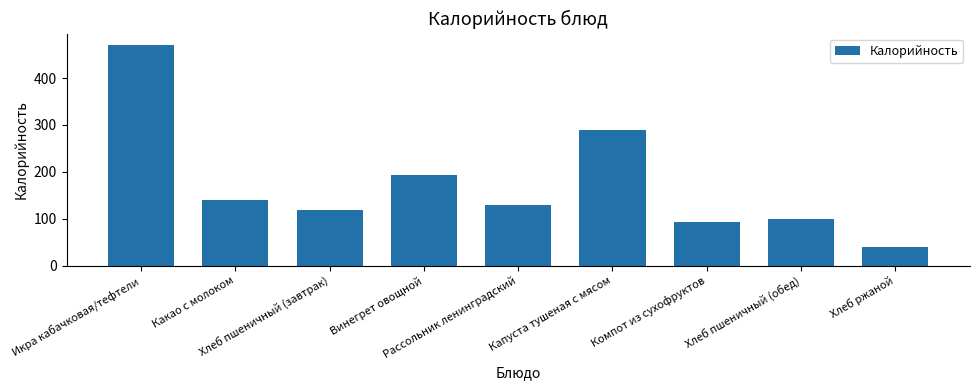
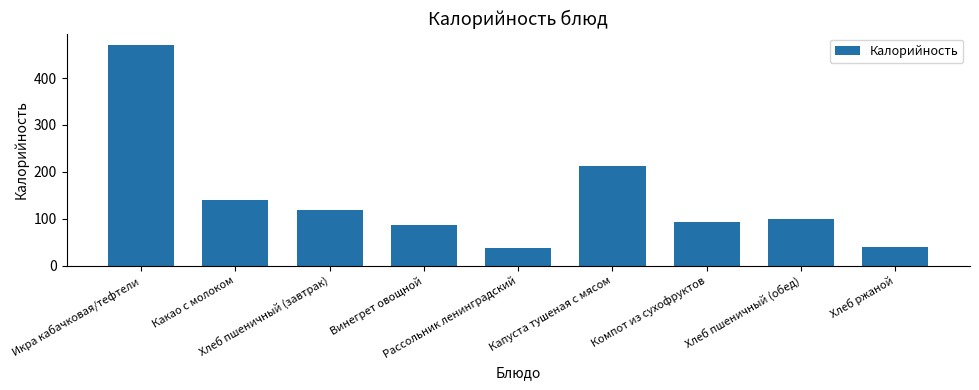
Винегрет овощной: 190 -> 90
Рассольник ленинградский: 130 -> 40
Капуста тушеная с мясом: 290 -> 210
